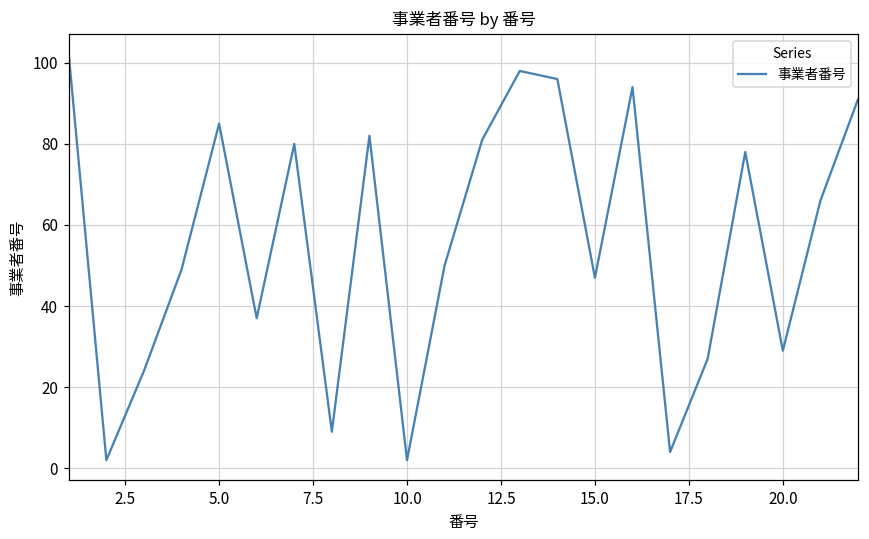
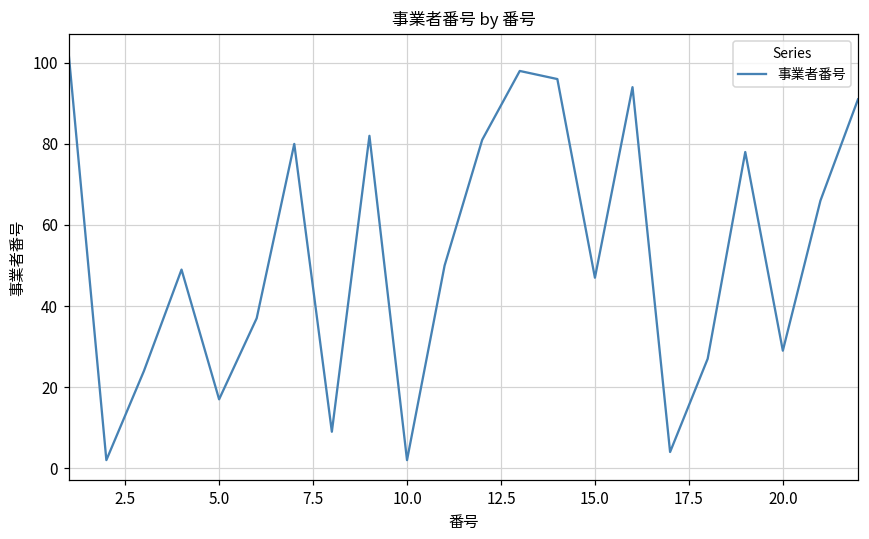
5.0: 85 -> 17
